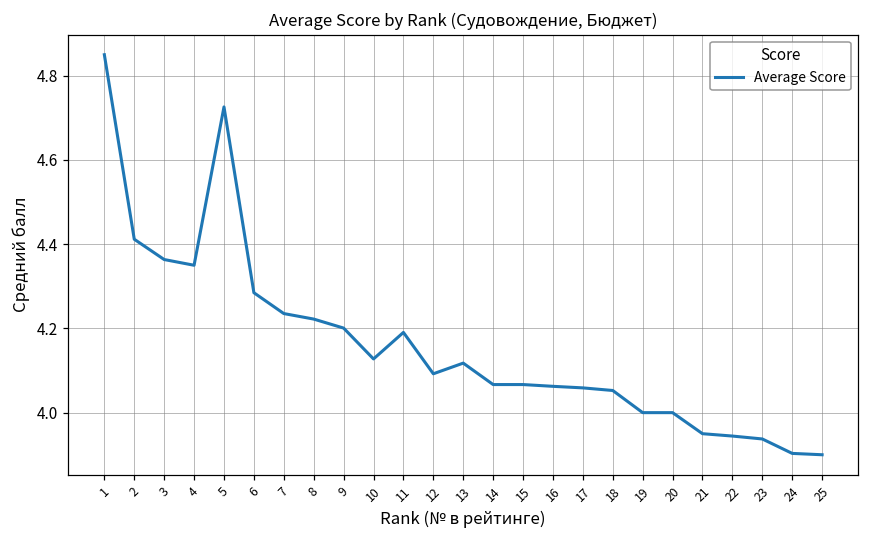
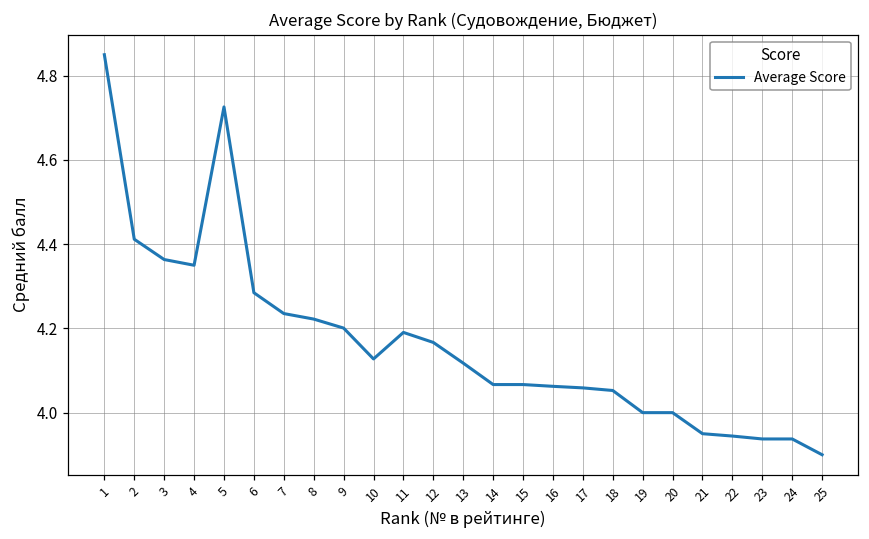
12: 4.09 -> 4.17
24: 3.90 -> 3.94
